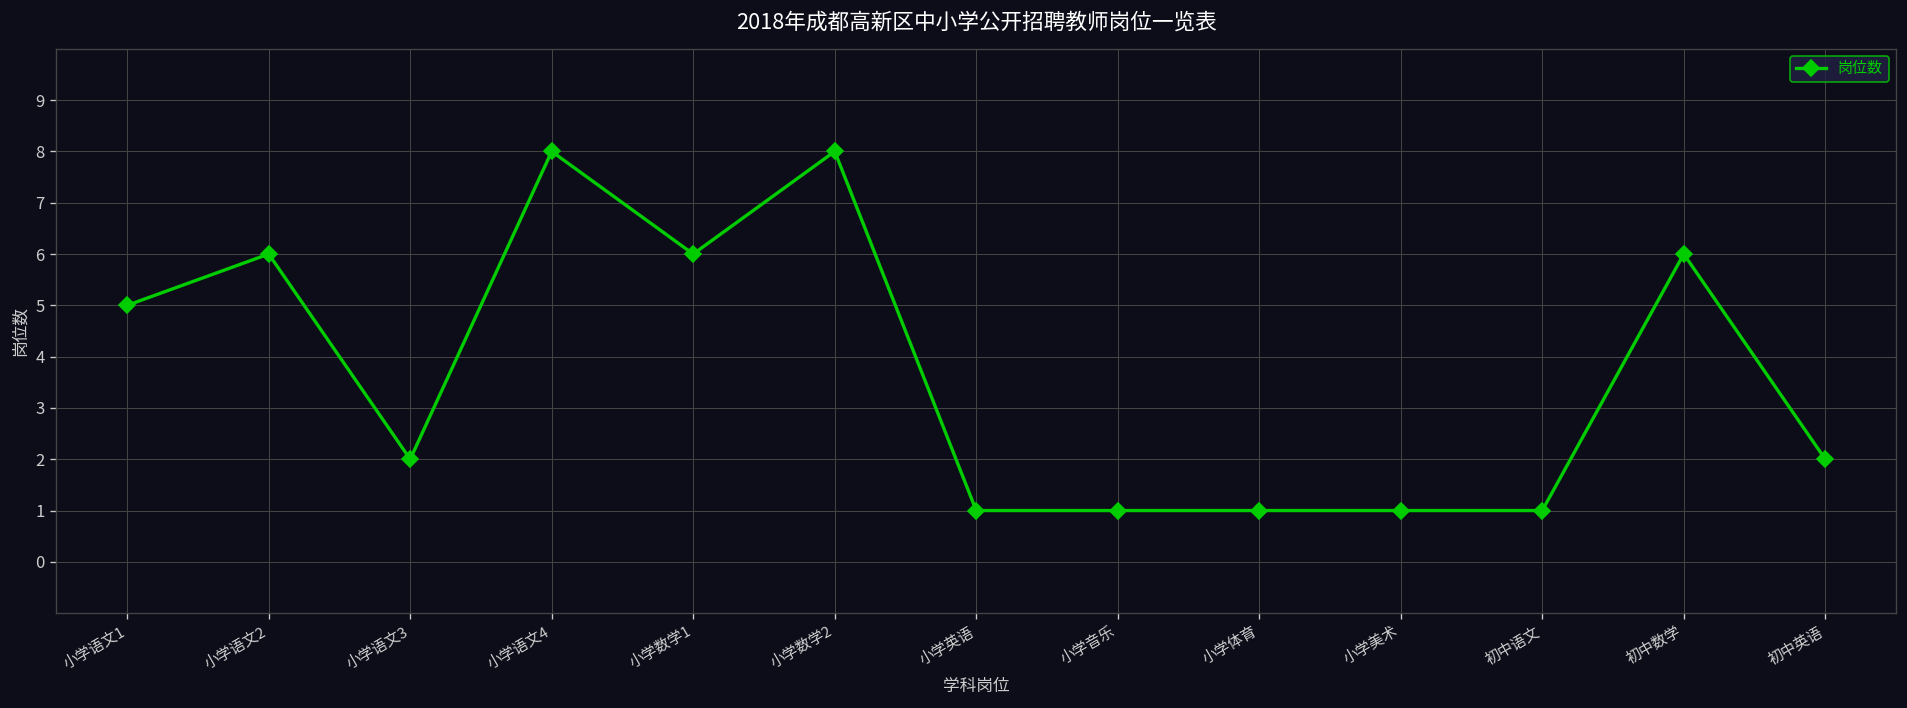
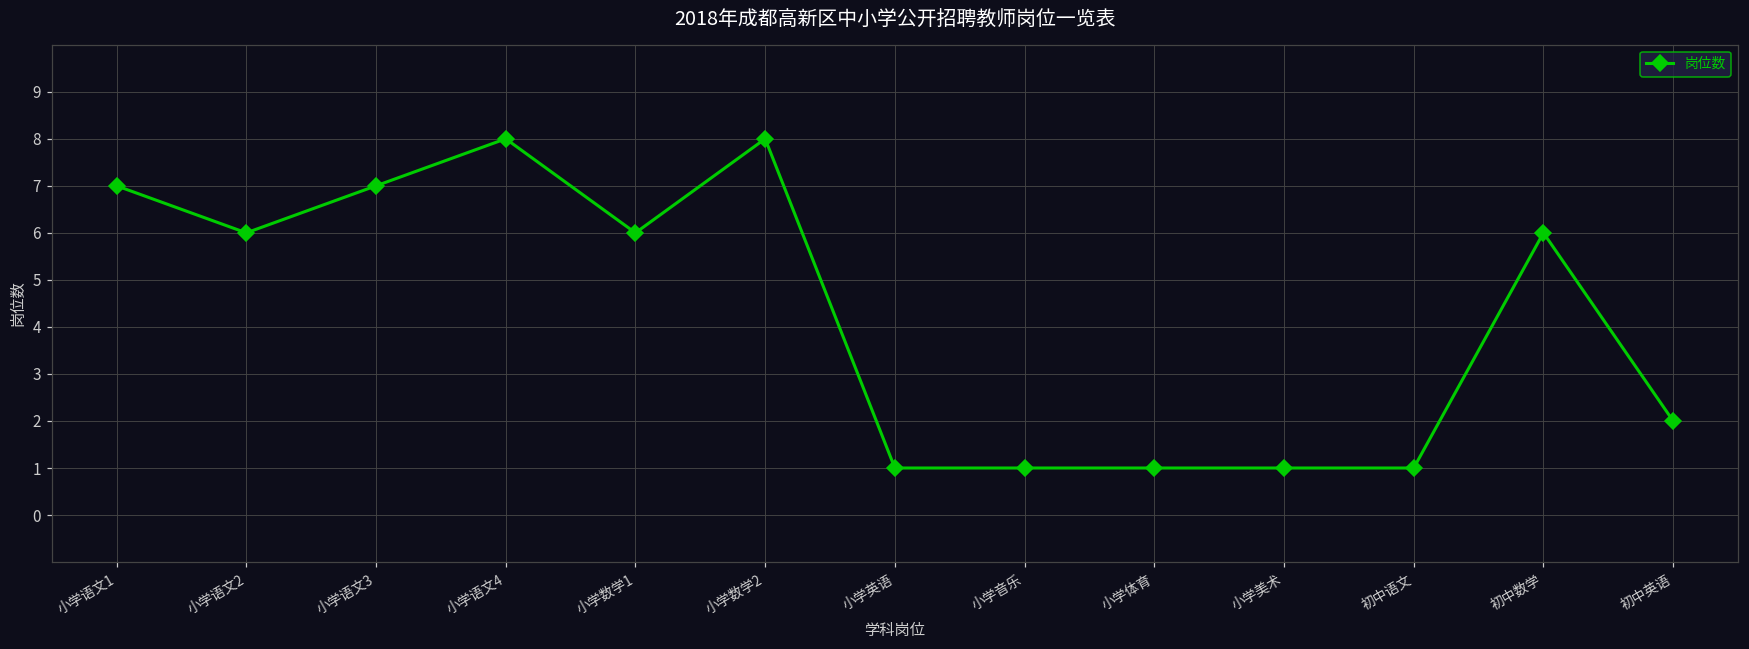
小学语文1: 5 -> 7
小学语文3: 2 -> 7
